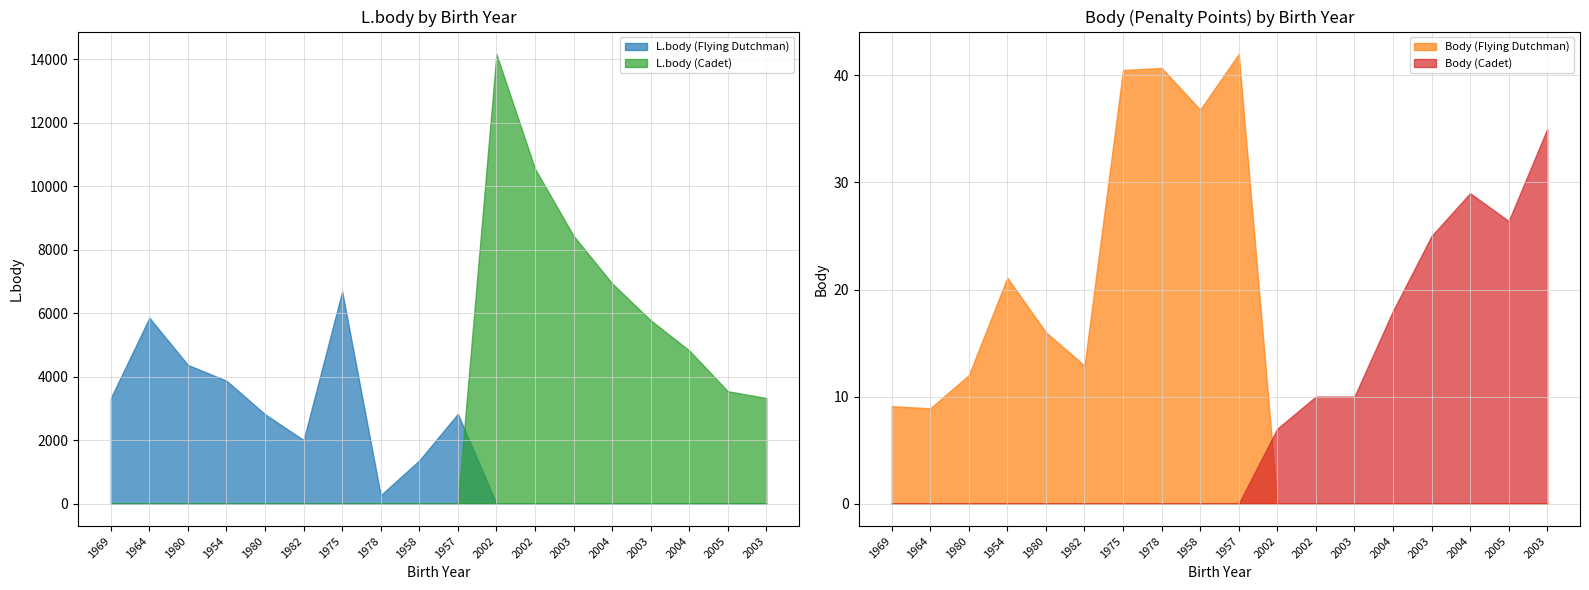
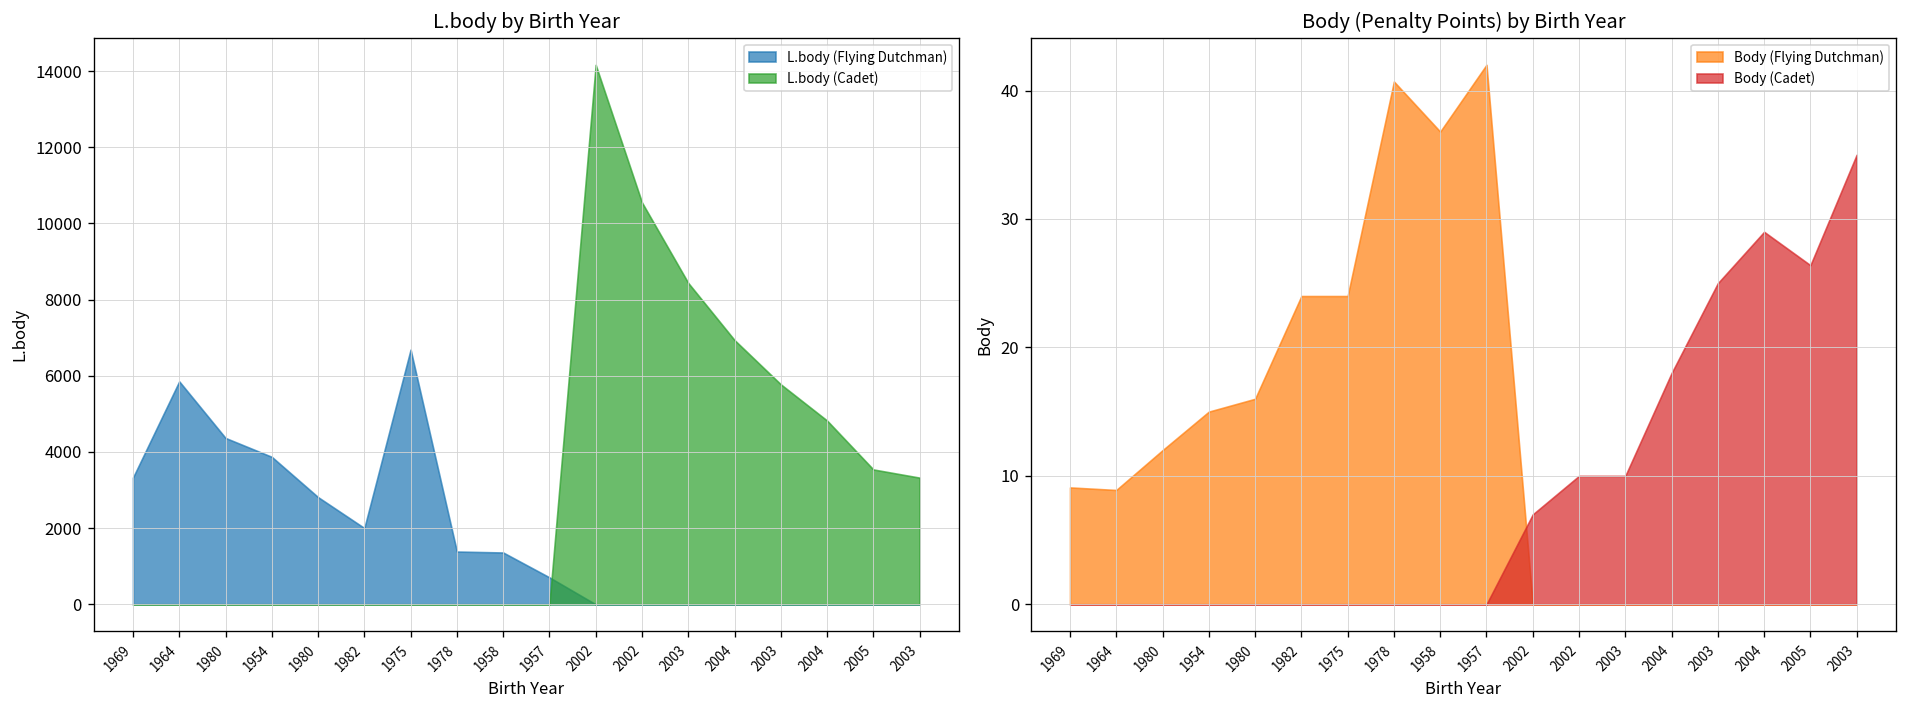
L.body by Birth Year, L.body (Flying Dutchman), 1978: 300 -> 1400
L.body by Birth Year, L.body (Flying Dutchman), 1957: 2800 -> 700
Body (Penalty Points) by Birth Year, Body (Flying Dutchman), 1954: 21.1 -> 15.0
Body (Penalty Points) by Birth Year, Body (Flying Dutchman), 1982: 12.9 -> 24.0
Body (Penalty Points) by Birth Year, Body (Flying Dutchman), 1975: 40.5 -> 24.0
